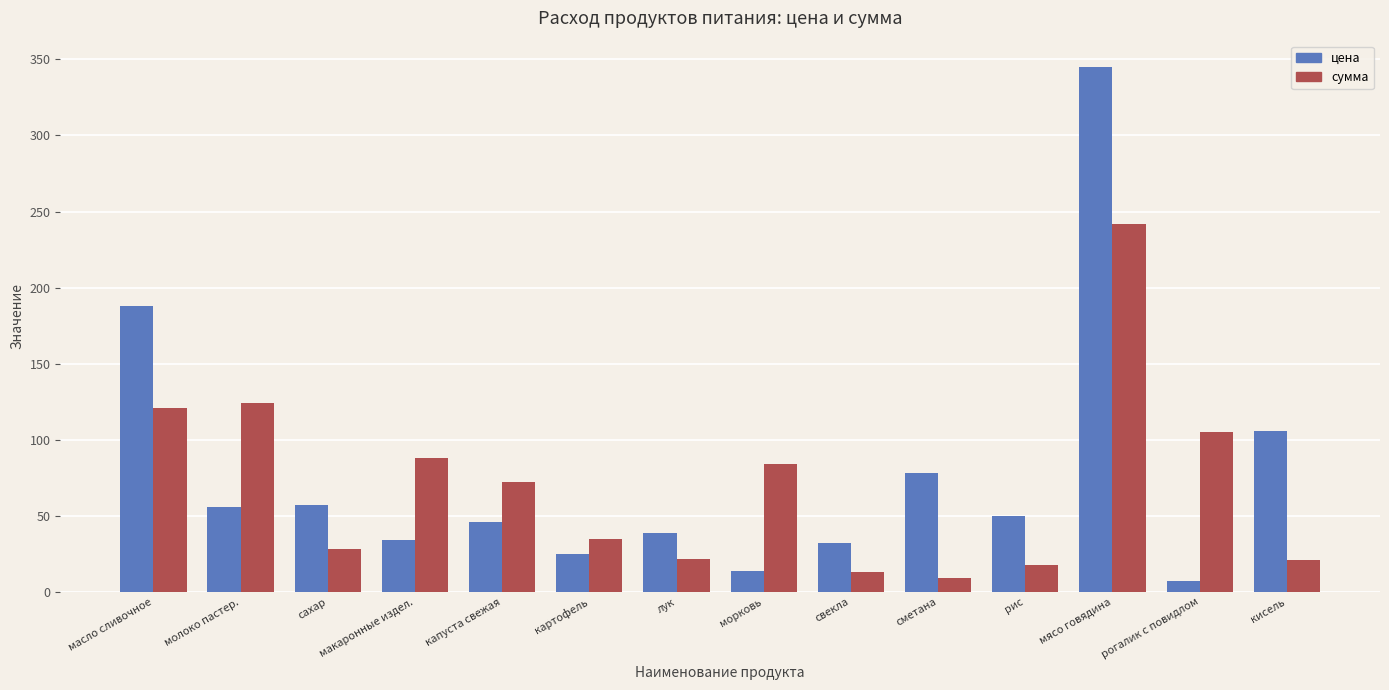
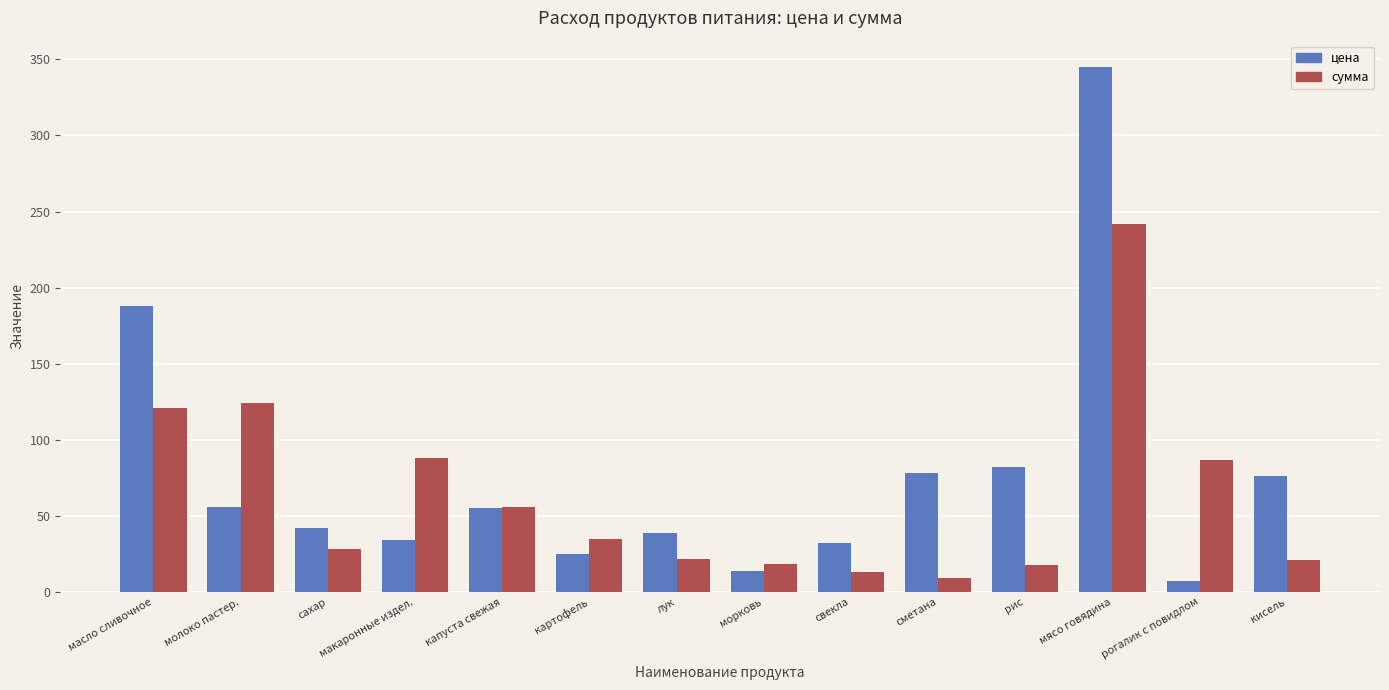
цена, сахар: 57 -> 42
цена, капуста свежая: 46 -> 55
сумма, капуста свежая: 72 -> 56
сумма, морковь: 84 -> 18
цена, рис: 50 -> 82
сумма, рогалик с повидлом: 105 -> 87
цена, кисель: 106 -> 76
